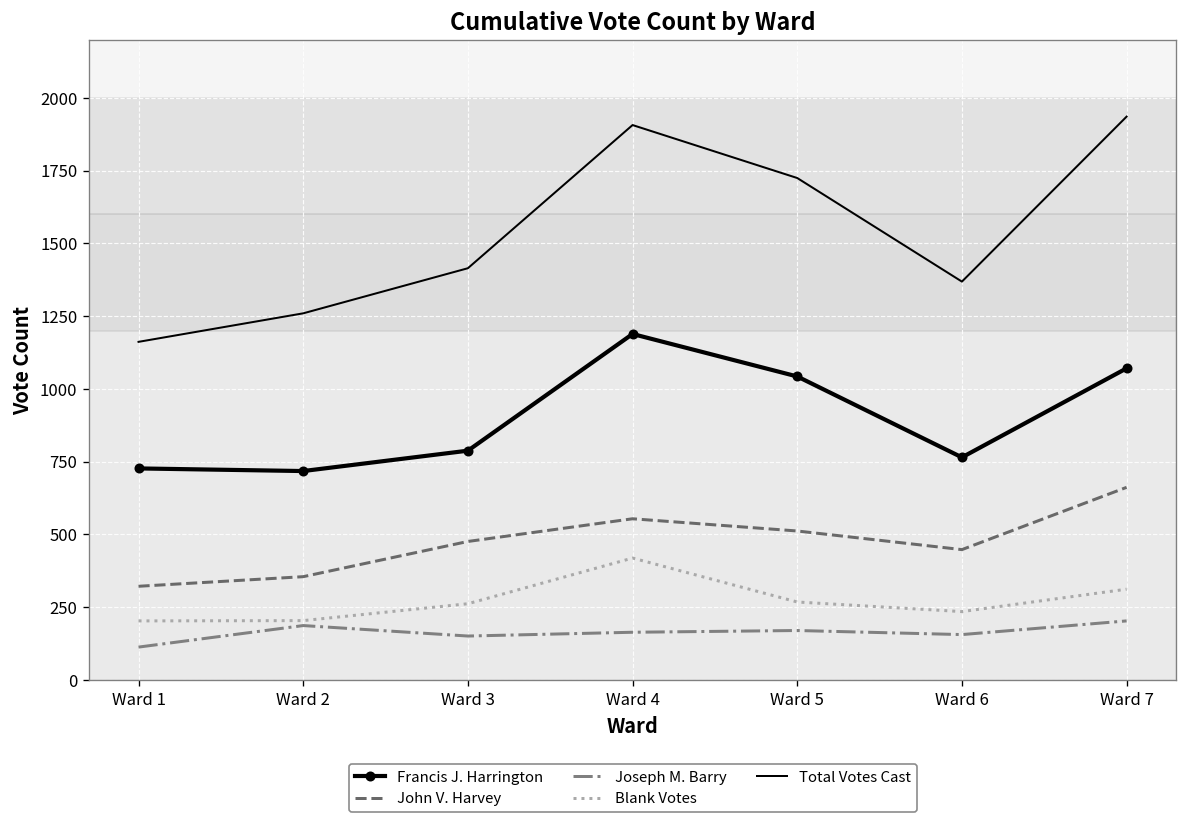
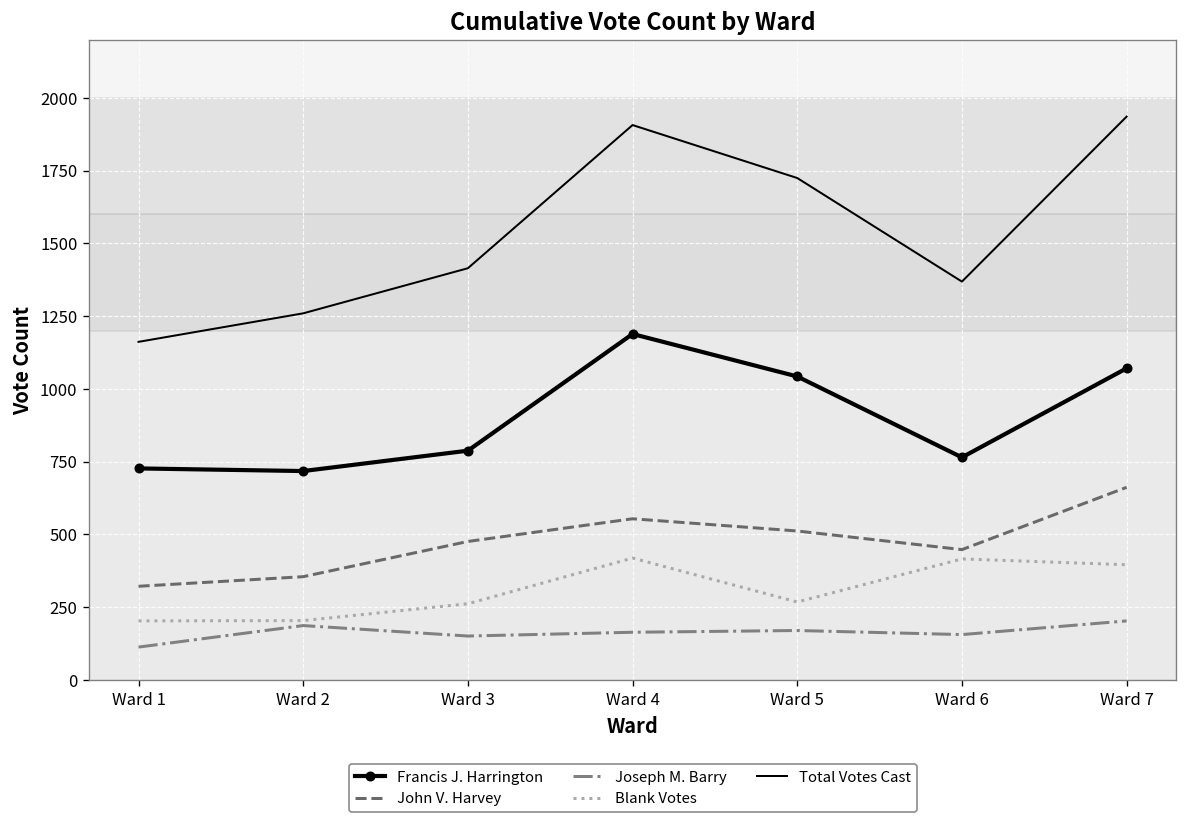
Blank Votes, Ward 6: 240 -> 420
Blank Votes, Ward 7: 310 -> 400
